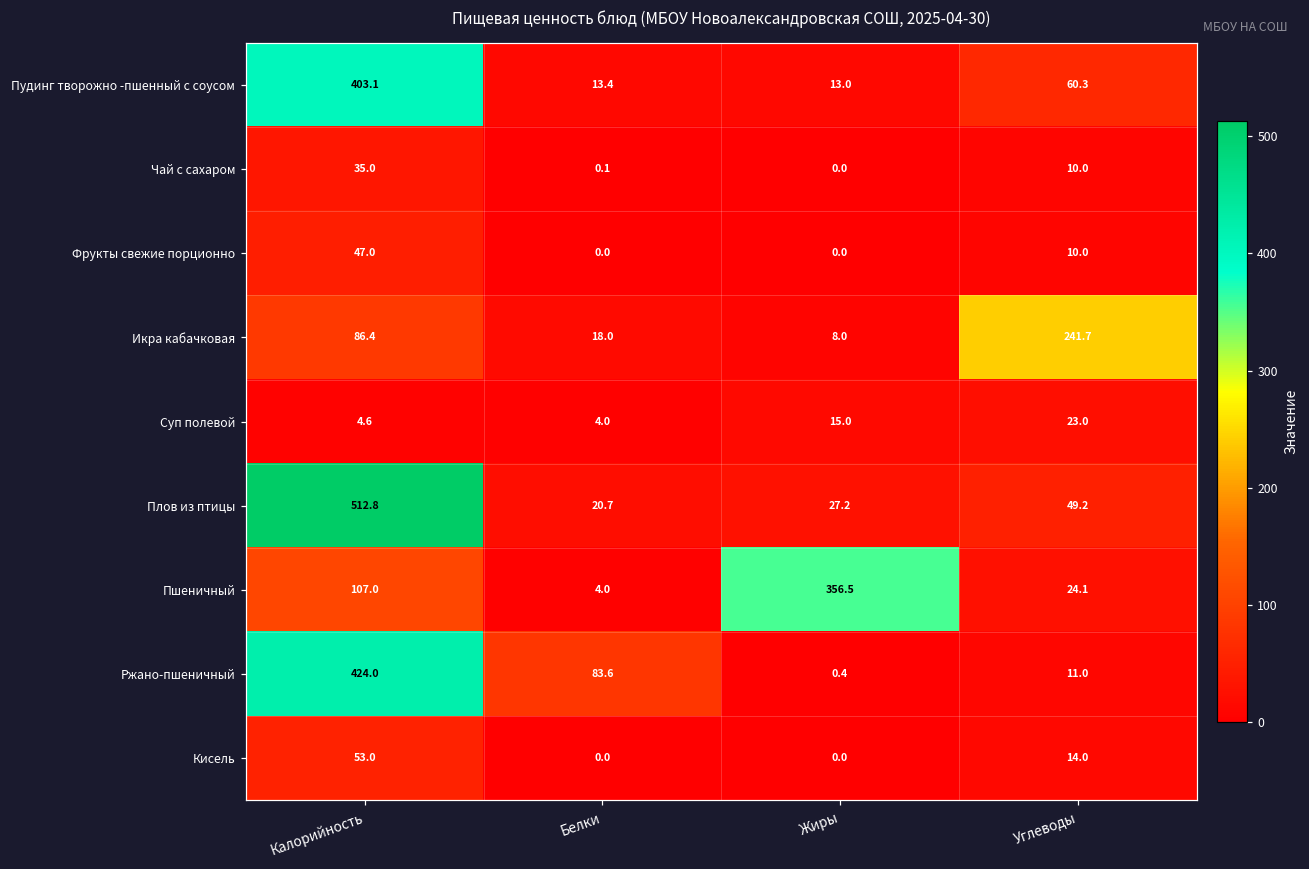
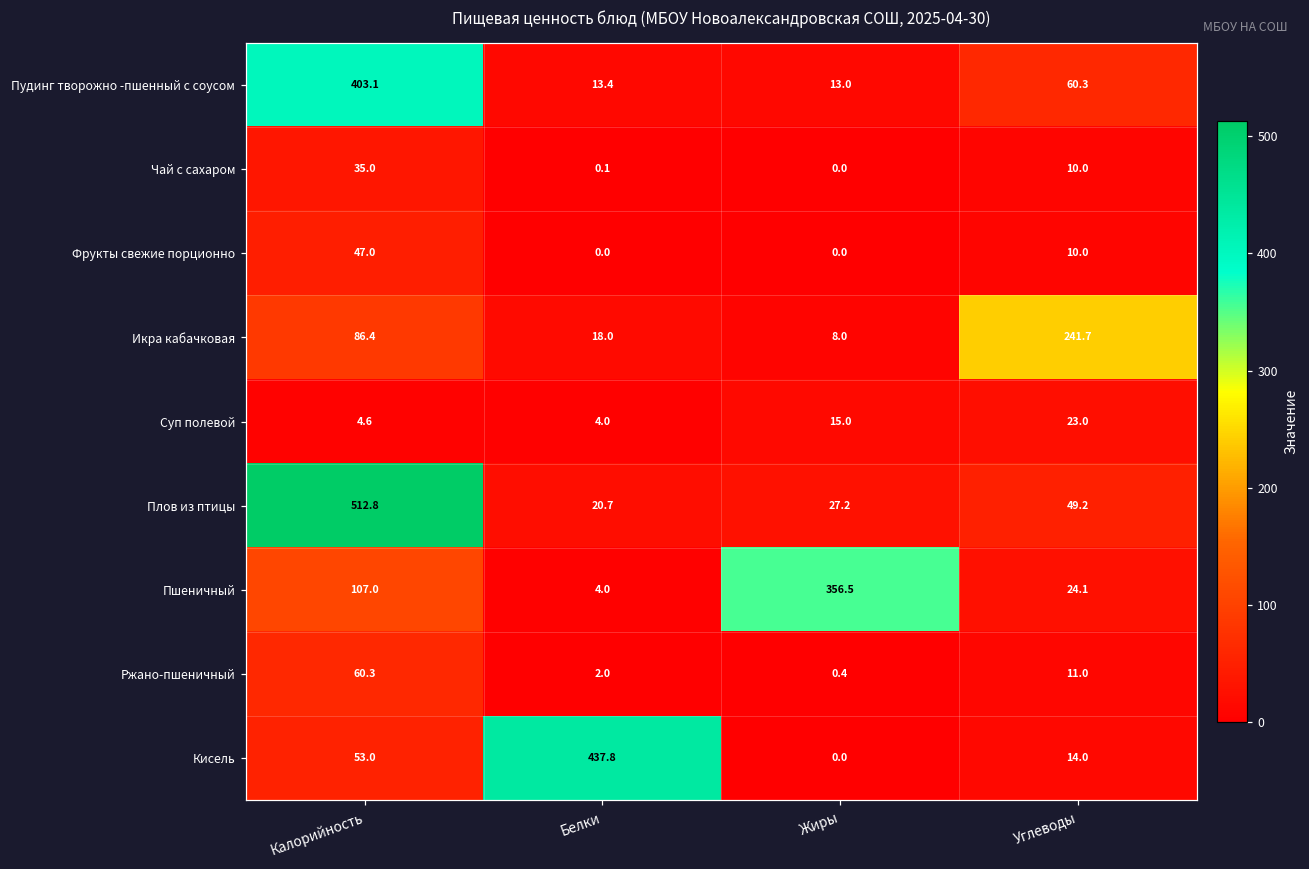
Ржано-пшеничный, Калорийность: 424.0 -> 60.3
Ржано-пшеничный, Белки: 83.6 -> 2.0
Кисель, Белки: 0.0 -> 437.8
